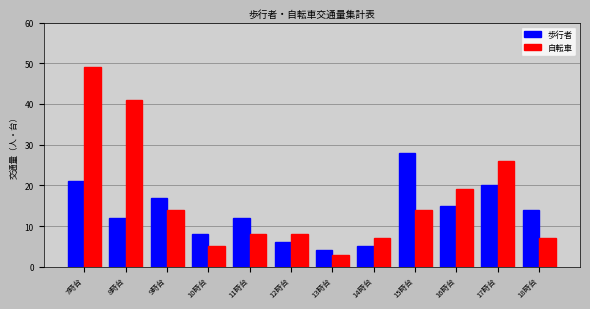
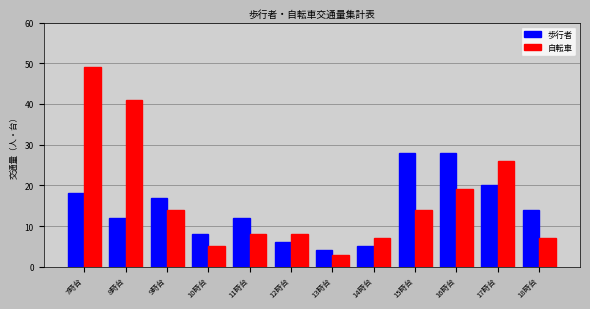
歩行者, 7時台: 21 -> 18
歩行者, 16時台: 15 -> 28
